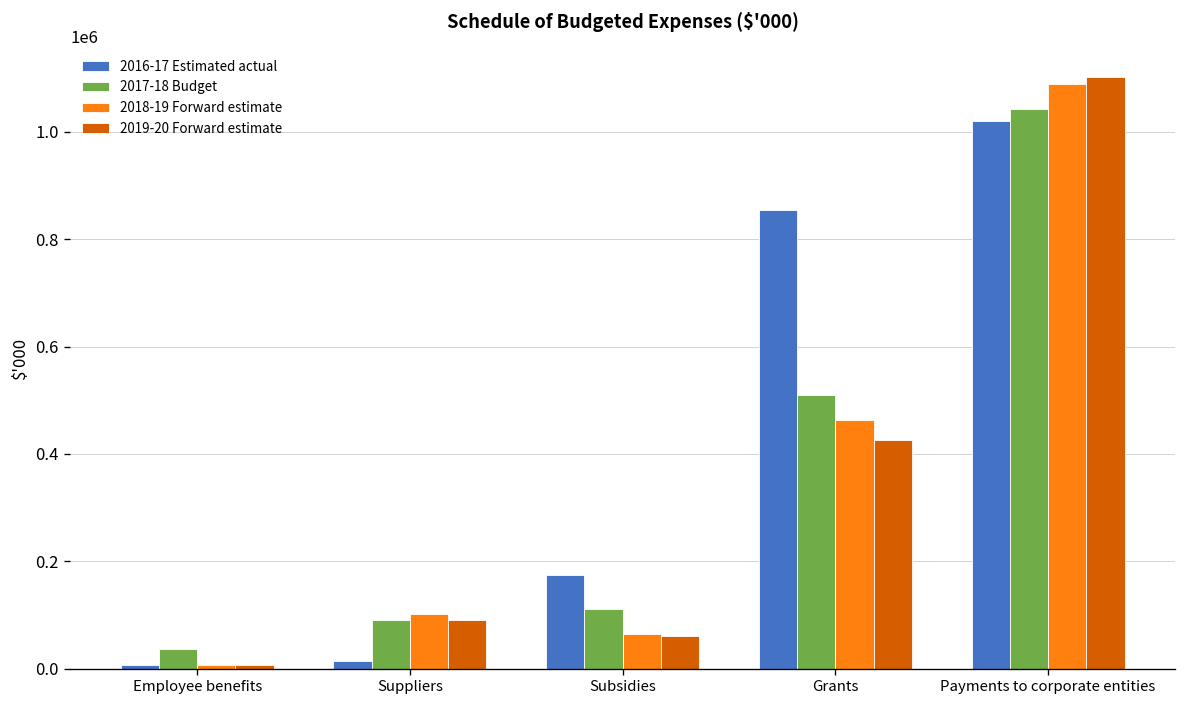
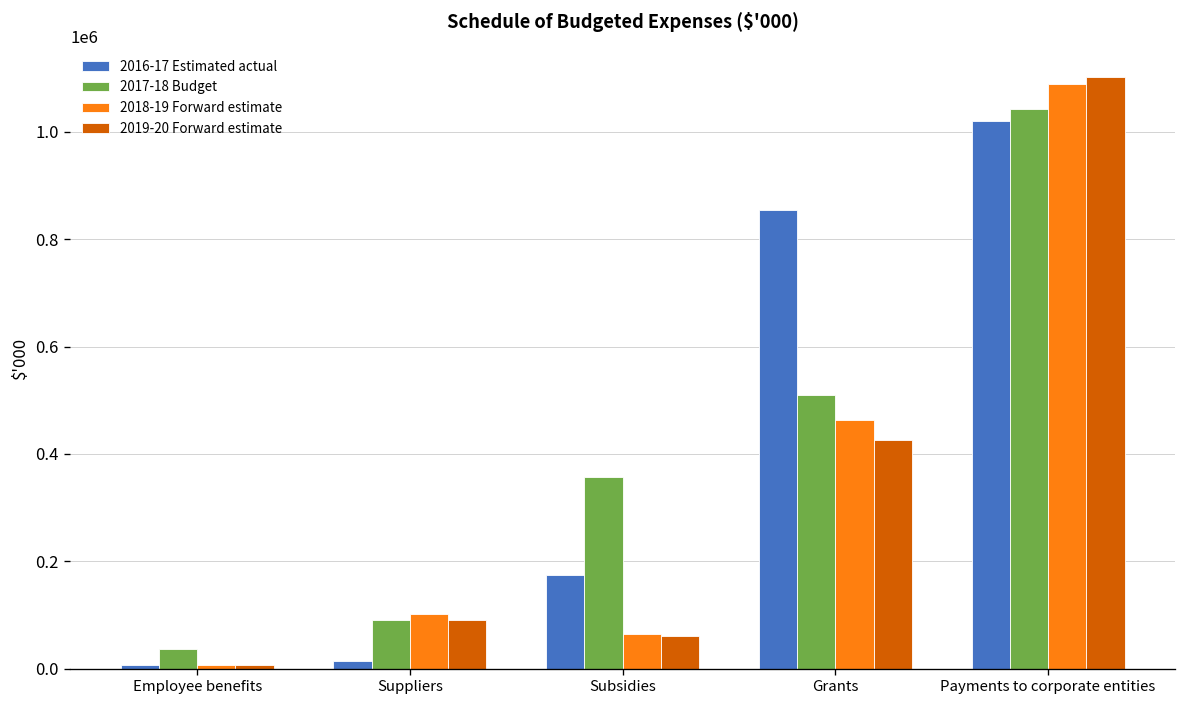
2017-18 Budget, Subsidies: 110000 -> 360000
